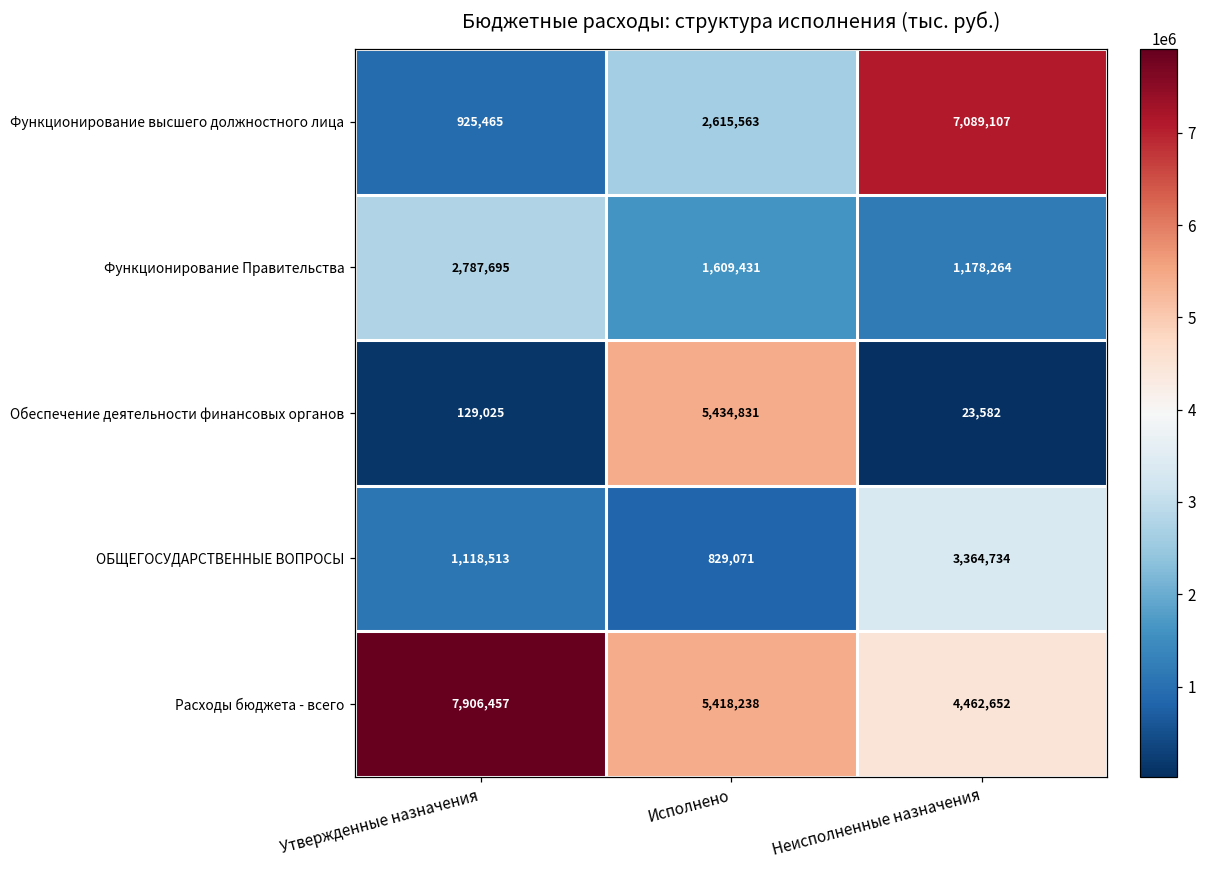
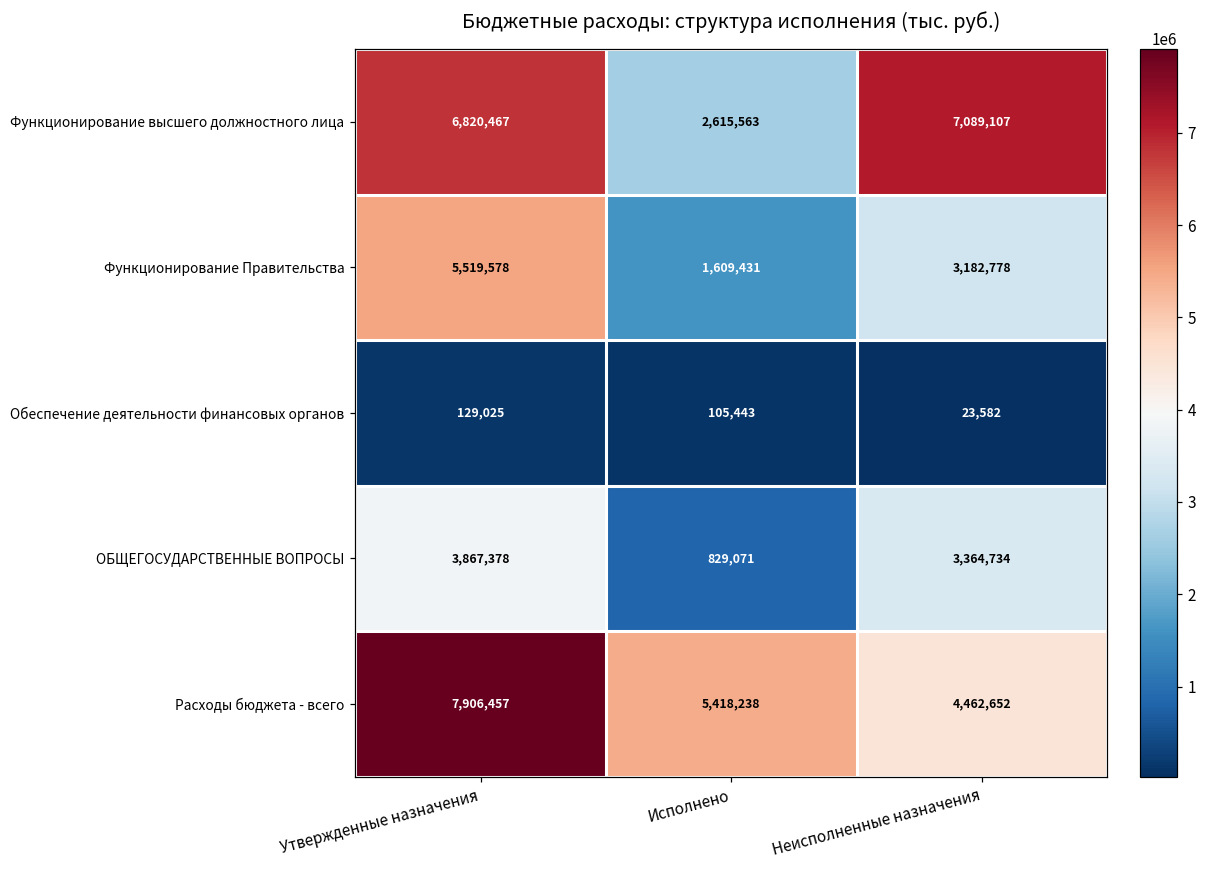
Функционирование высшего должностного лица, Утвержденные назначения: 925,465 -> 6,820,467
Функционирование Правительства, Утвержденные назначения: 2,787,695 -> 5,519,578
Функционирование Правительства, Неисполненные назначения: 1,178,264 -> 3,182,778
Обеспечение деятельности финансовых органов, Исполнено: 5,434,831 -> 105,443
ОБЩЕГОСУДАРСТВЕННЫЕ ВОПРОСЫ, Утвержденные назначения: 1,118,513 -> 3,867,378
